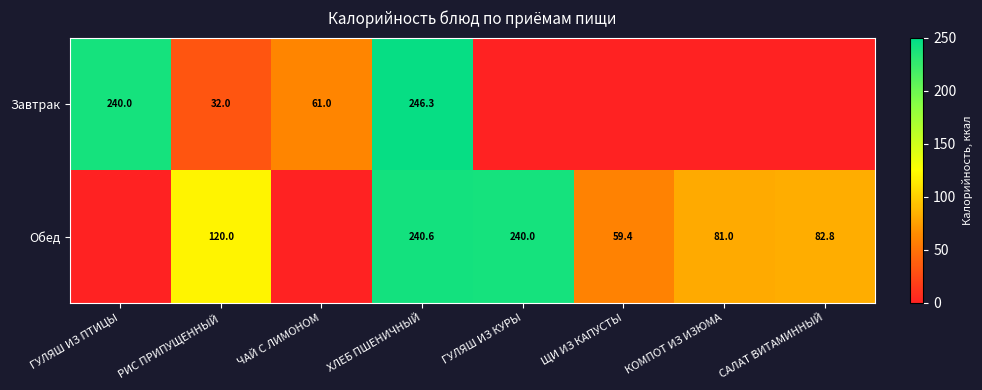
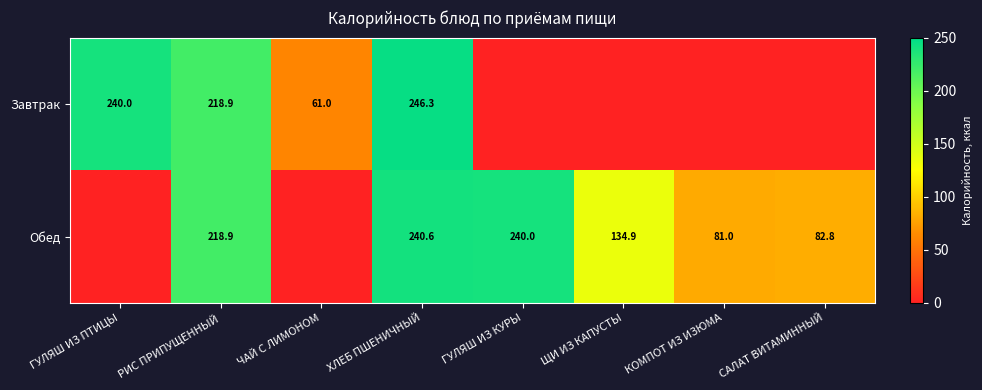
Завтрак, РИС ПРИПУЩЕННЫЙ: 32.0 -> 218.9
Обед, РИС ПРИПУЩЕННЫЙ: 120.0 -> 218.9
Обед, ЩИ ИЗ КАПУСТЫ: 59.4 -> 134.9
